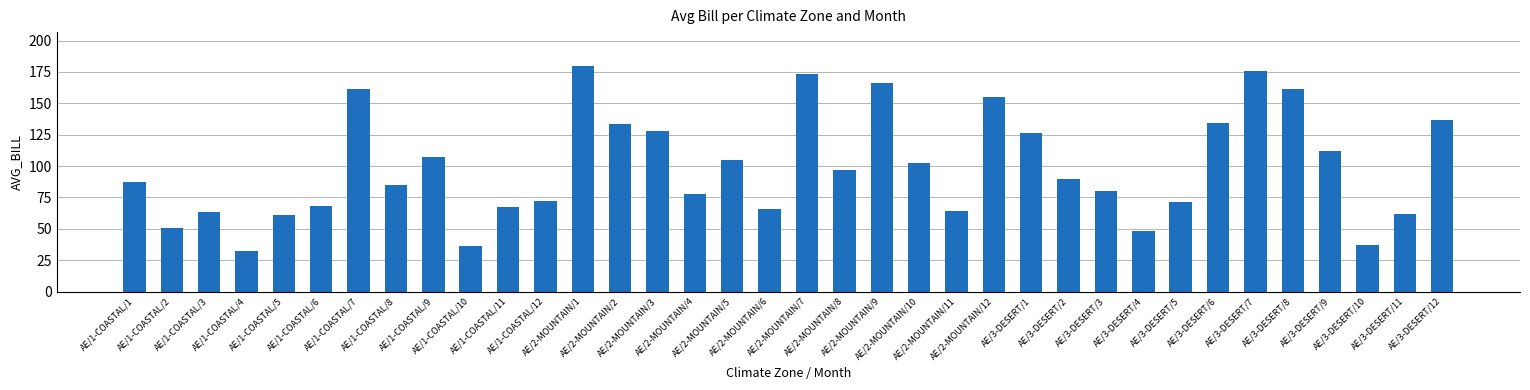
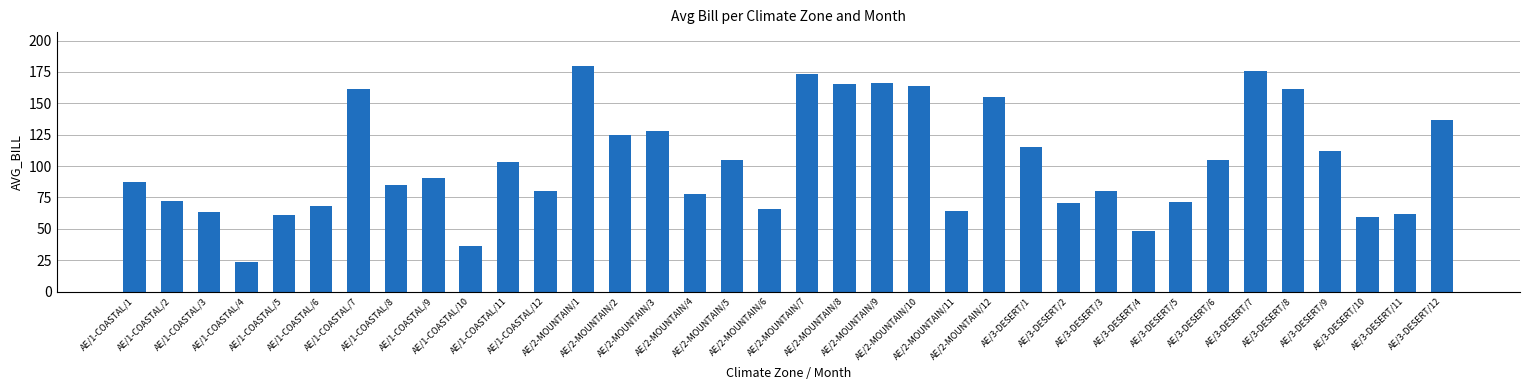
AE/1-COASTAL/2: 51 -> 72
AE/1-COASTAL/4: 33 -> 24
AE/1-COASTAL/9: 107 -> 90
AE/1-COASTAL/11: 67 -> 103
AE/1-COASTAL/12: 72 -> 80
AE/2-MOUNTAIN/2: 134 -> 124
AE/2-MOUNTAIN/8: 97 -> 165
AE/2-MOUNTAIN/10: 103 -> 164
AE/3-DESERT/1: 126 -> 115
AE/3-DESERT/2: 90 -> 70
AE/3-DESERT/6: 134 -> 105
AE/3-DESERT/10: 37 -> 59
